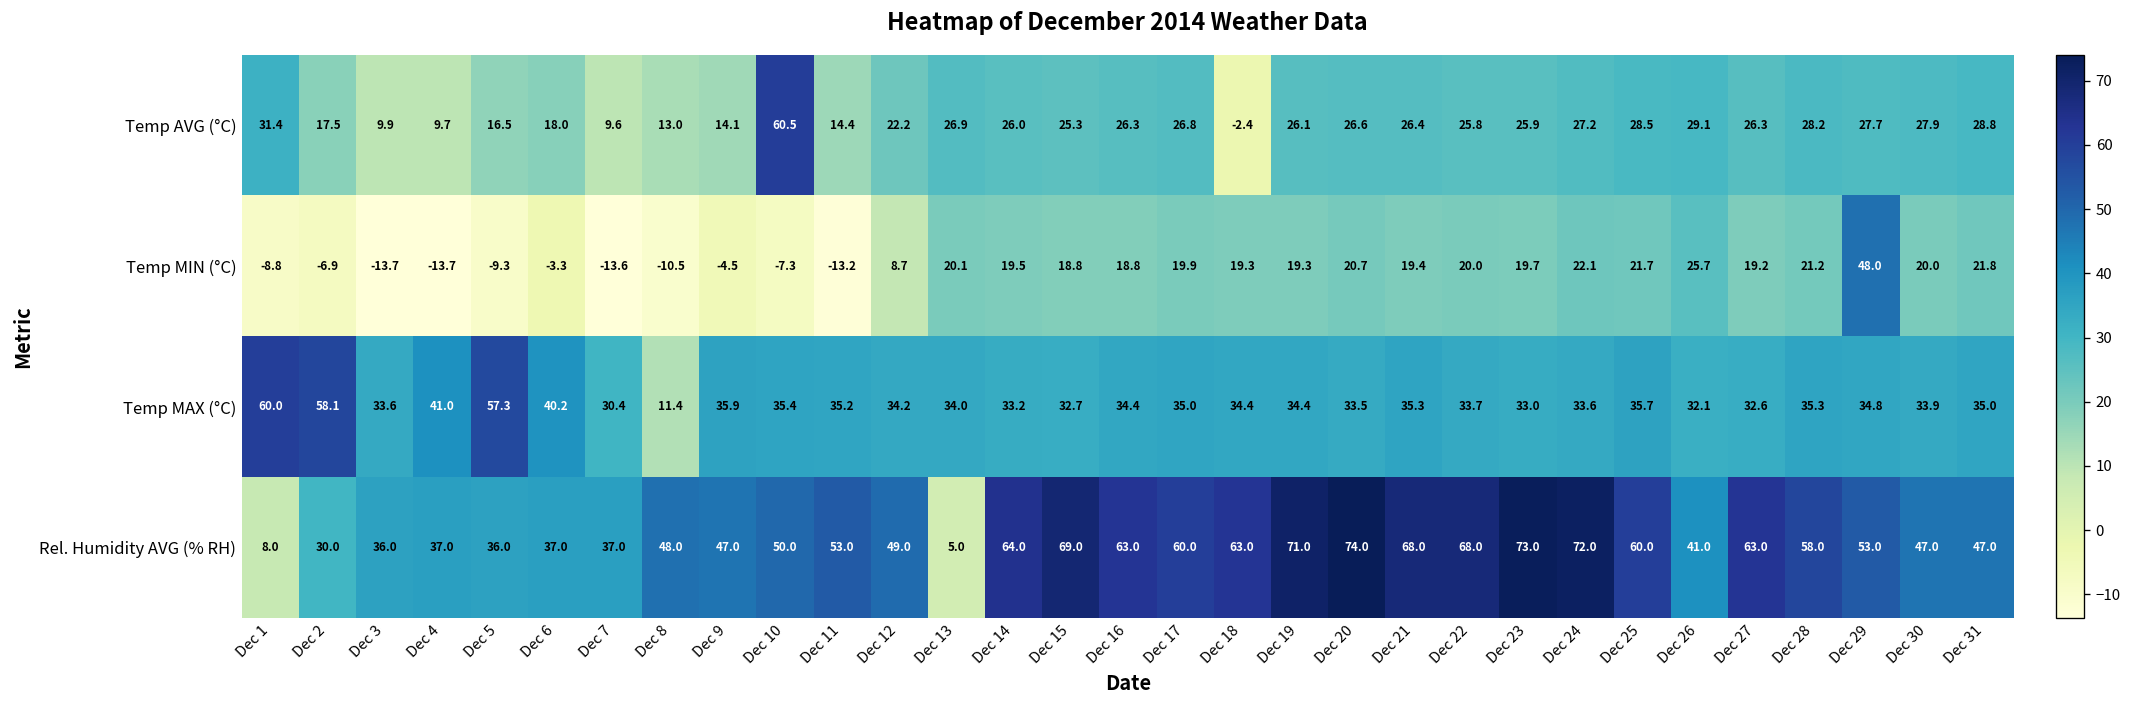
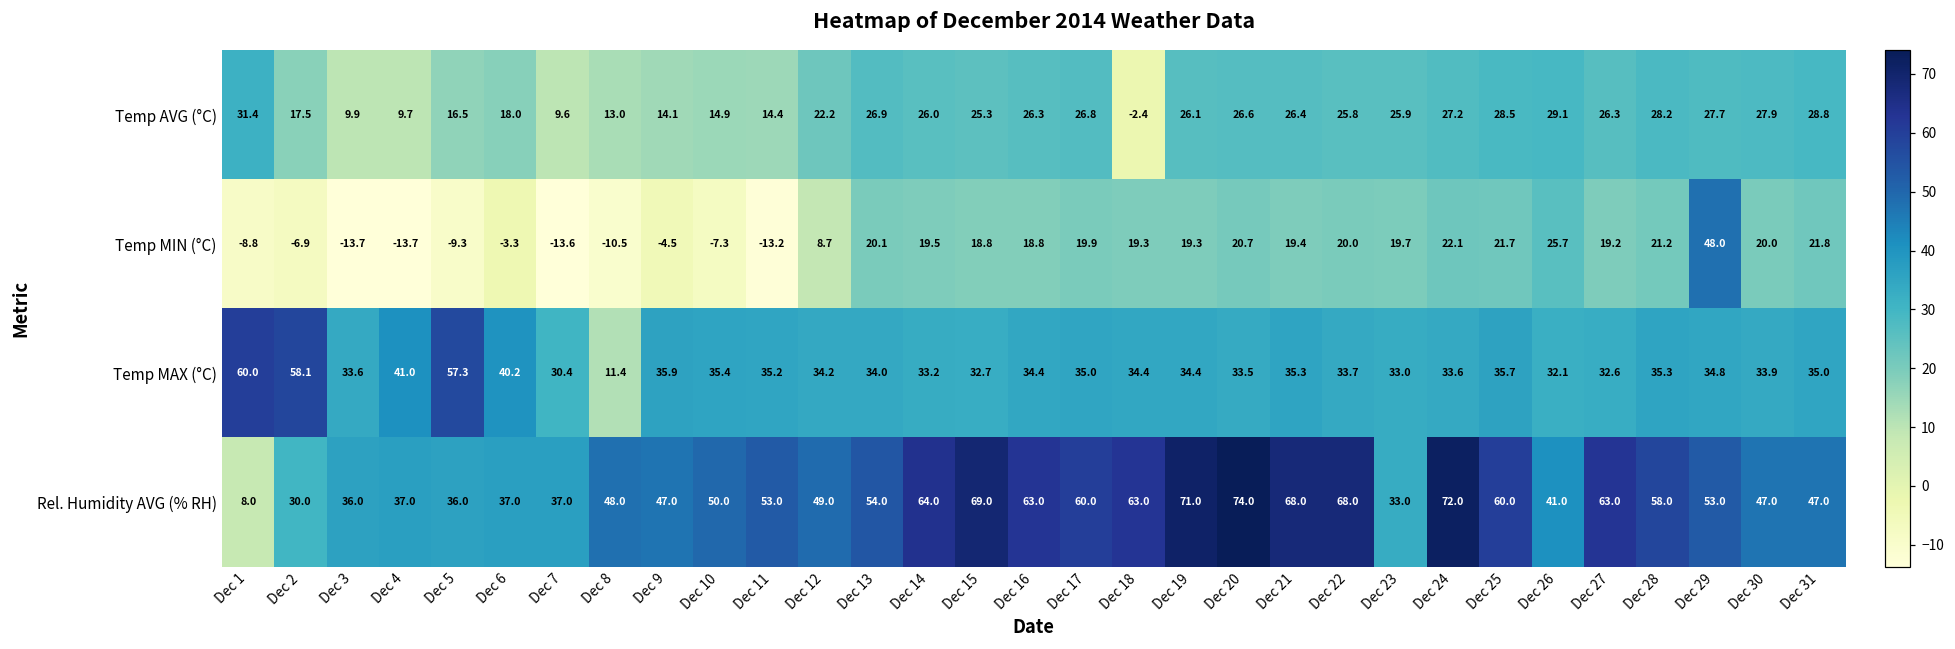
Temp AVG (°C), Dec 10: 60.5 -> 14.9
Rel. Humidity AVG (% RH), Dec 13: 5.0 -> 54.0
Rel. Humidity AVG (% RH), Dec 23: 73.0 -> 33.0
